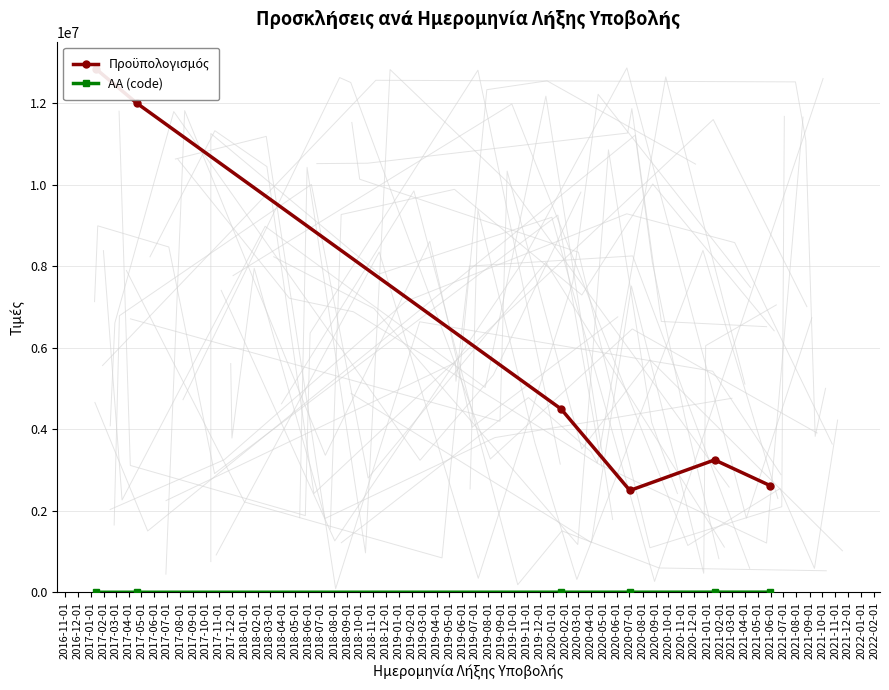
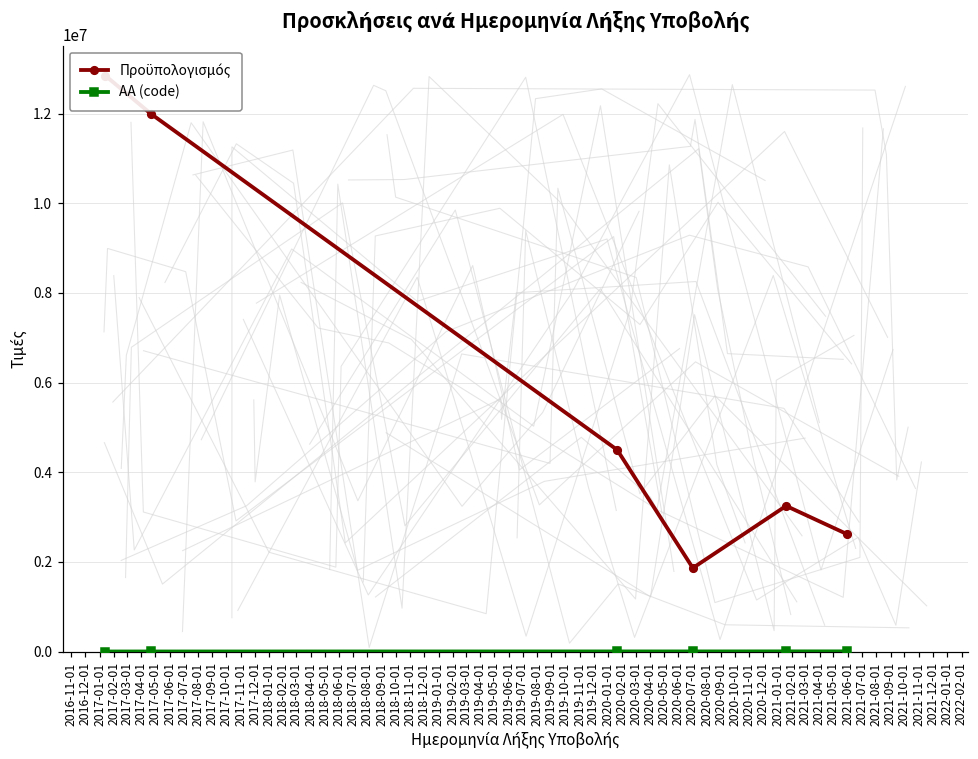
Πρoϋπολογισμός, 2020-07-01: 2500000 -> 1900000
